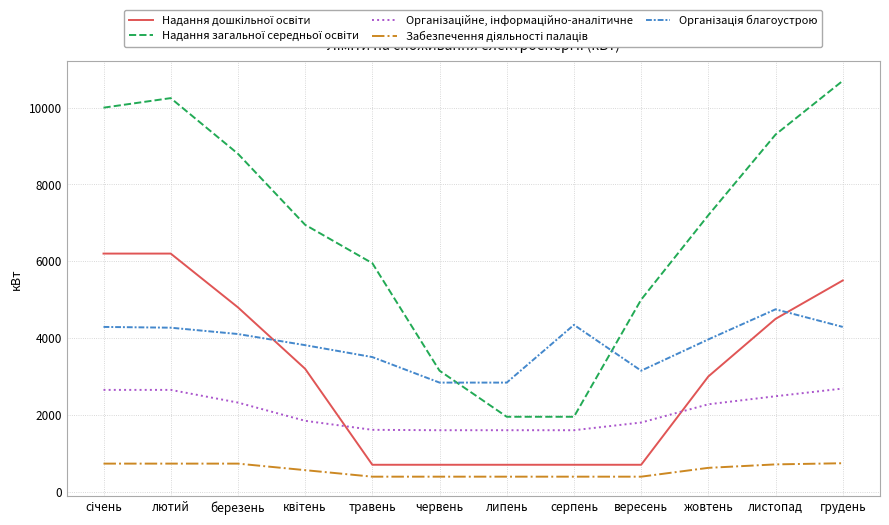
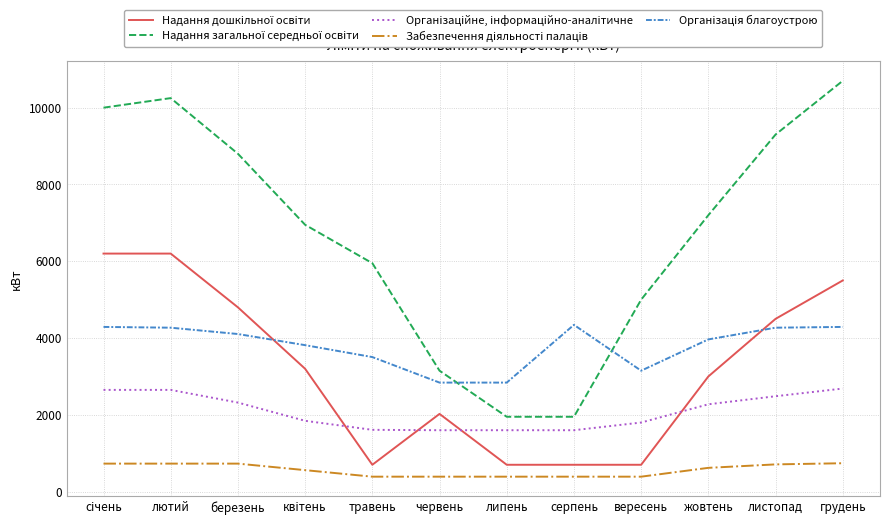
Надання дошкільної освіти, червень: 700 -> 2000
Організація благоустрою, листопад: 4700 -> 4300
